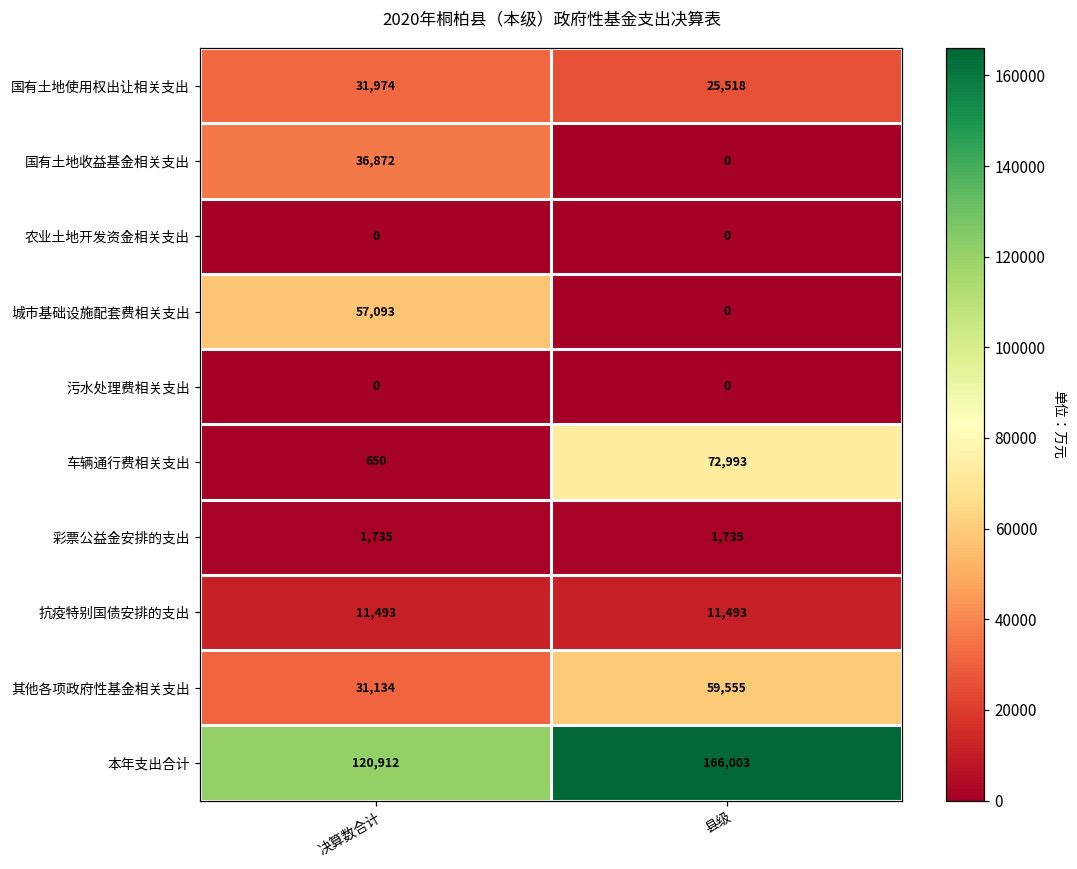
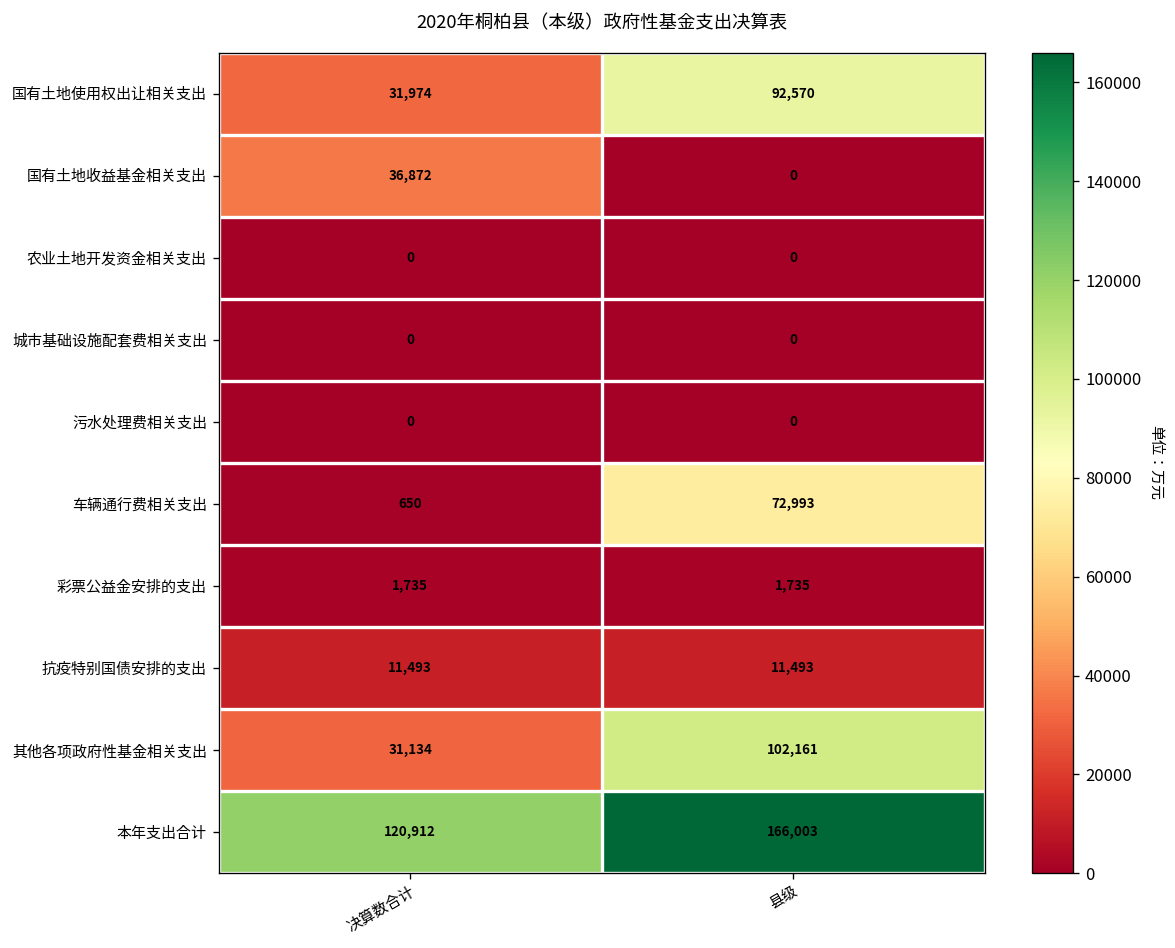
国有土地使用权出让相关支出, 县级: 25,518 -> 92,570
城市基础设施配套费相关支出, 决算数合计: 57,093 -> 0
其他各项政府性基金相关支出, 县级: 59,555 -> 102,161
